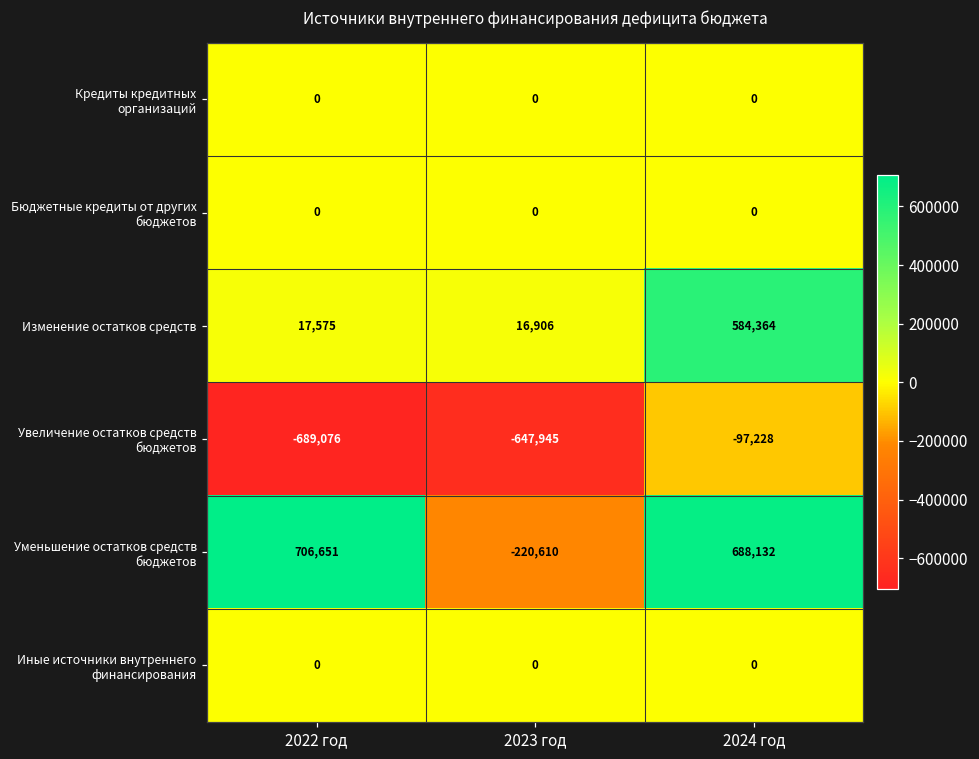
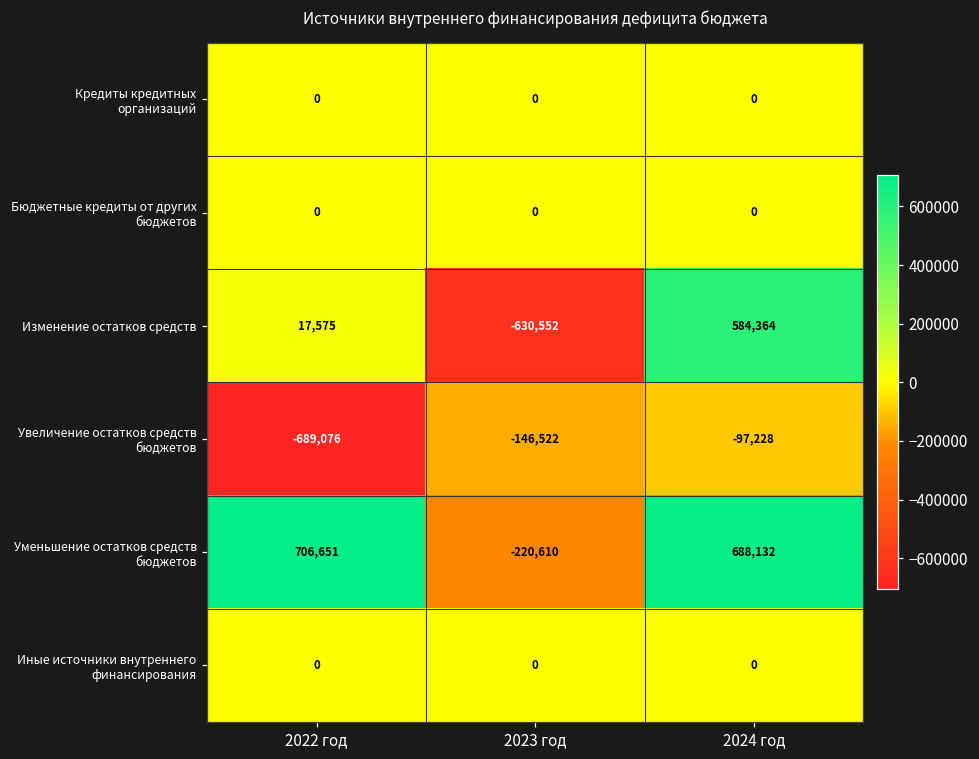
Изменение остатков средств, 2023 год: 16,906 -> -630,552
Увеличение остатков средств бюджетов, 2023 год: -647,945 -> -146,522
